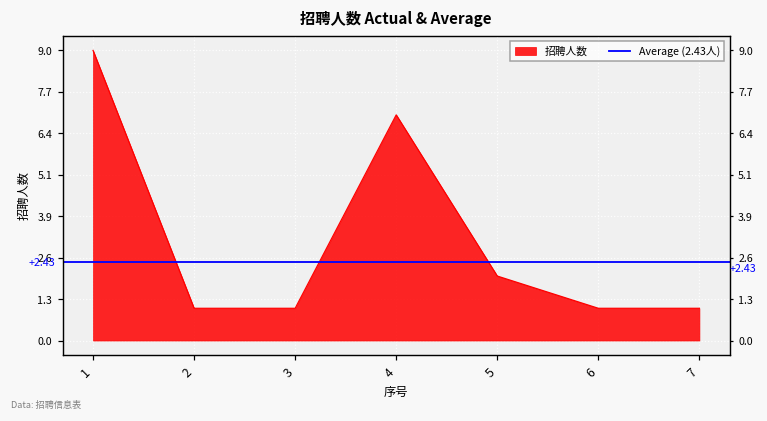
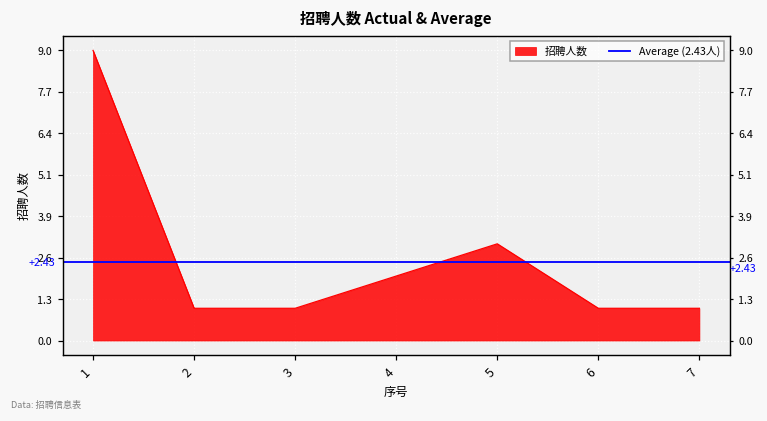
4: 7 -> 2
5: 2 -> 3
